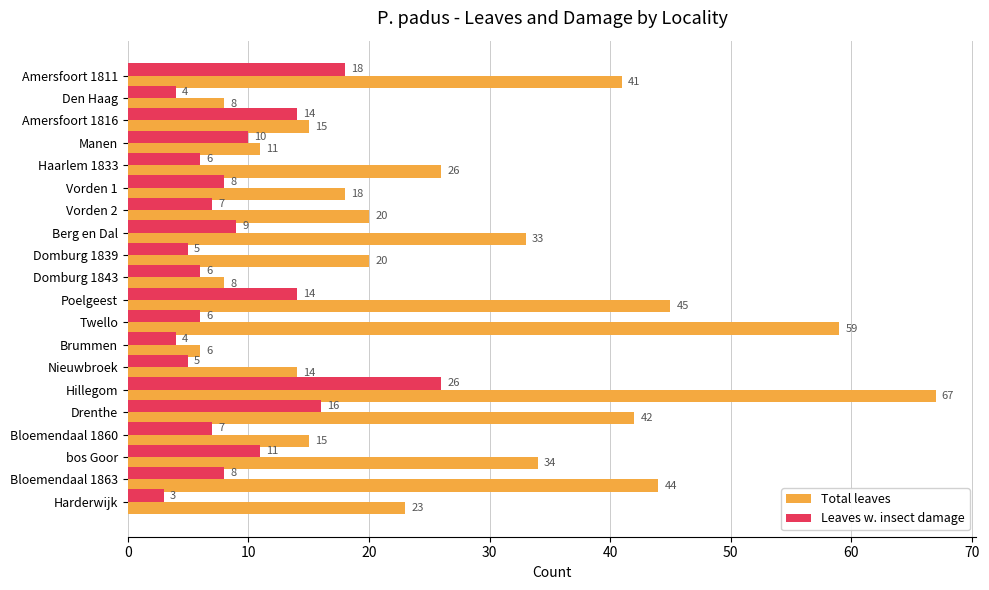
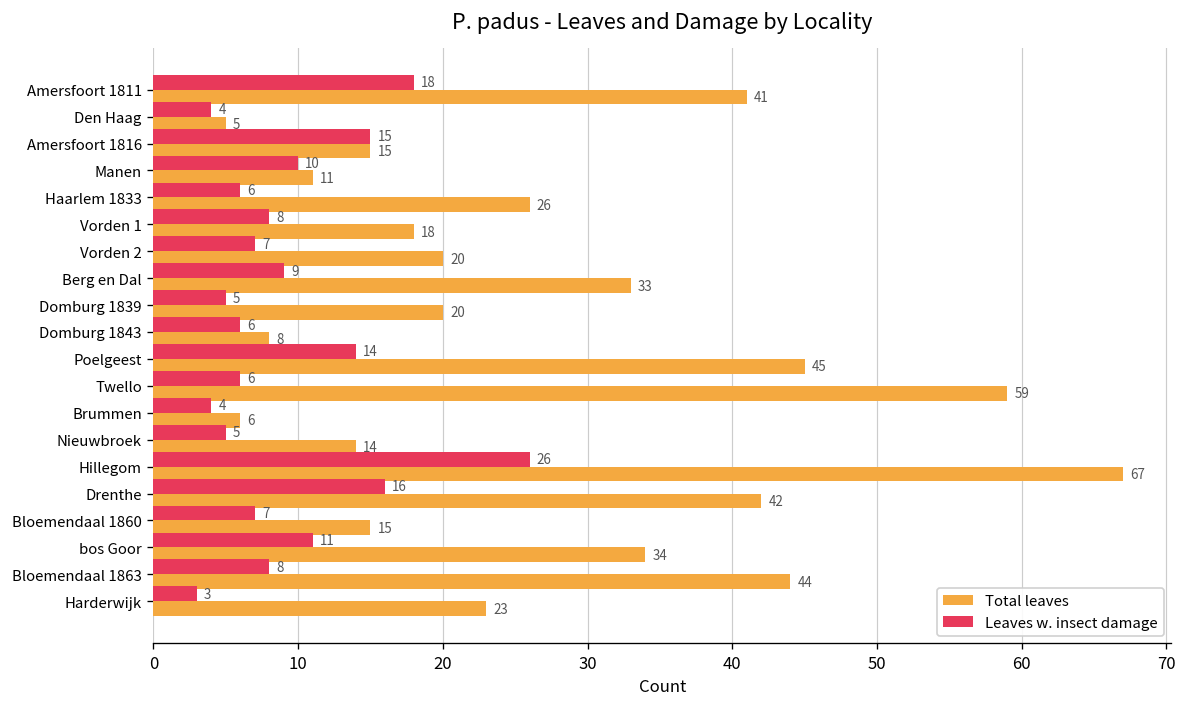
Total leaves, Den Haag: 8 -> 5
Leaves w. insect damage, Amersfoort 1816: 14 -> 15
